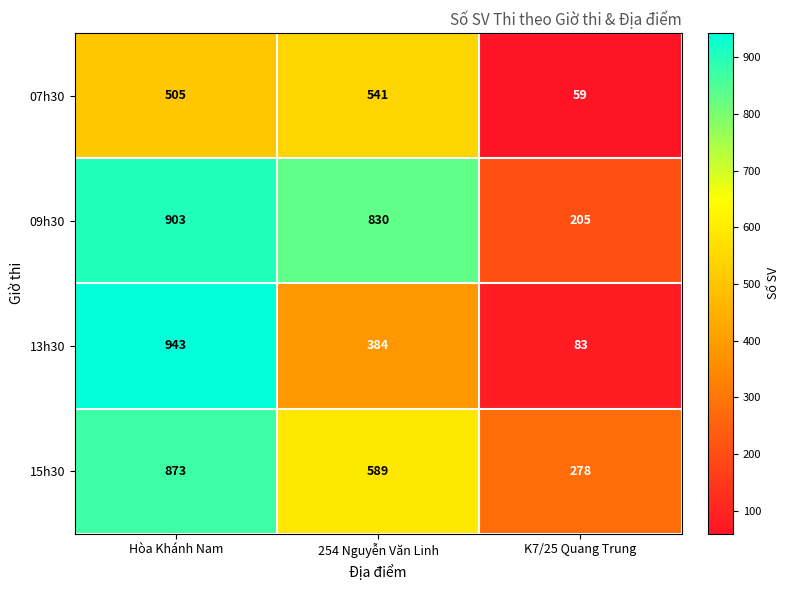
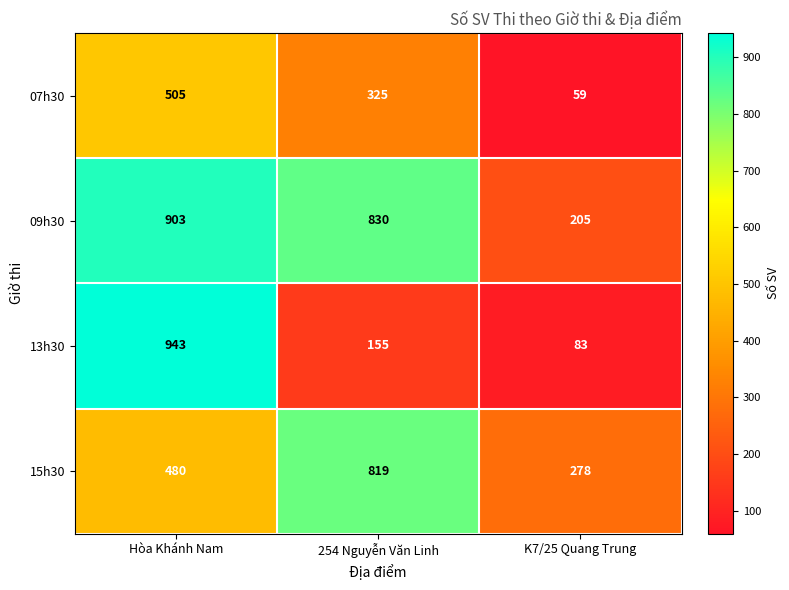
07h30, 254 Nguyễn Văn Linh: 541 -> 325
13h30, 254 Nguyễn Văn Linh: 384 -> 155
15h30, Hòa Khánh Nam: 873 -> 480
15h30, 254 Nguyễn Văn Linh: 589 -> 819
